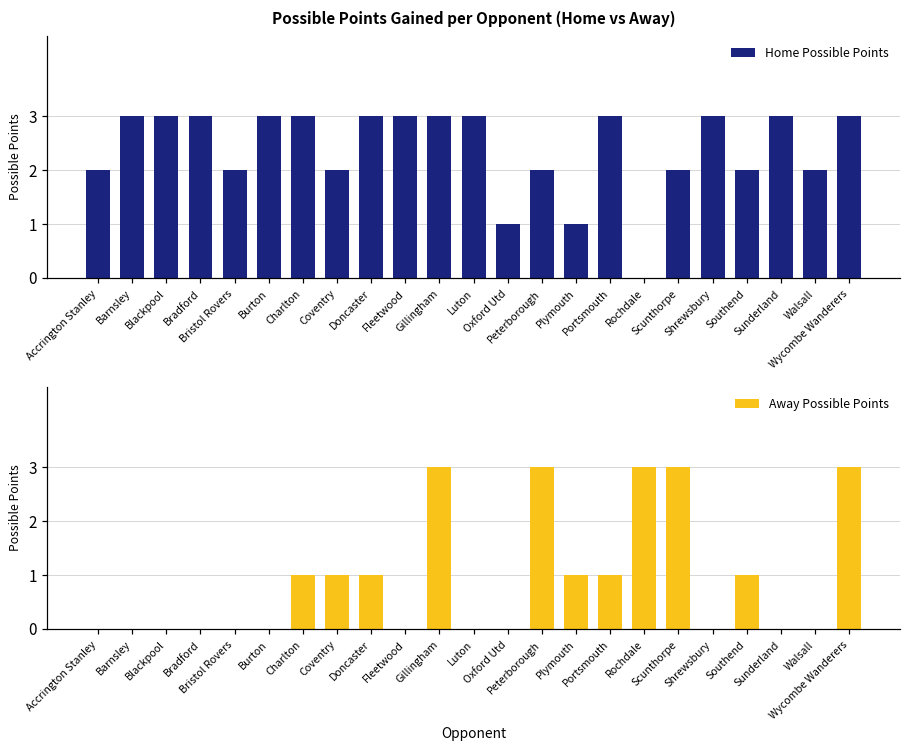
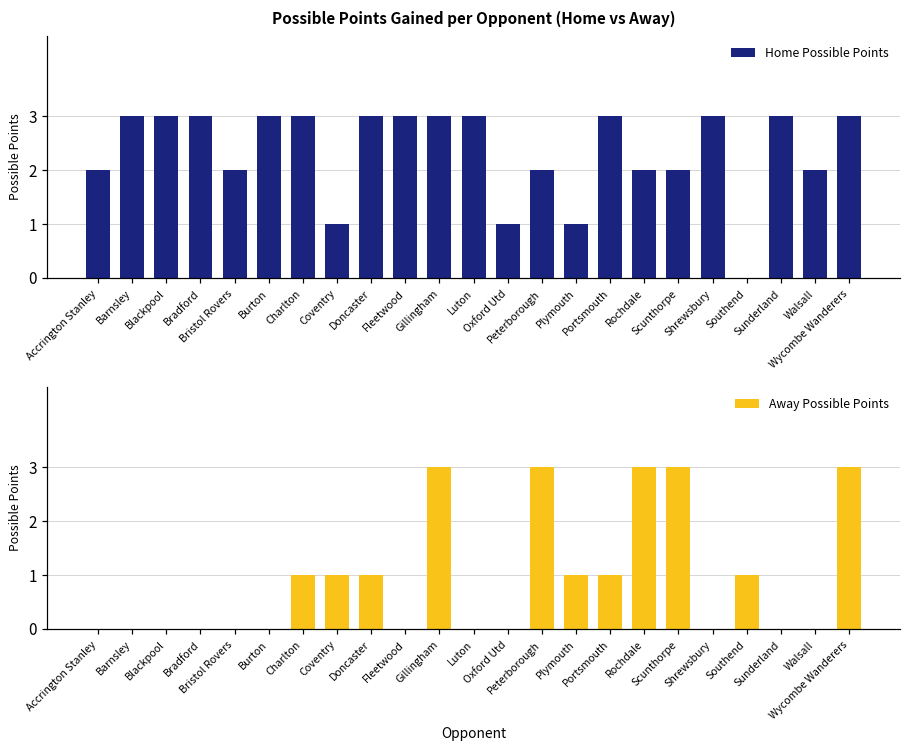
Possible Points Gained per Opponent (Home vs Away), Coventry: 2 -> 1
Possible Points Gained per Opponent (Home vs Away), Rochdale: 0 -> 2
Possible Points Gained per Opponent (Home vs Away), Southend: 2 -> 0
